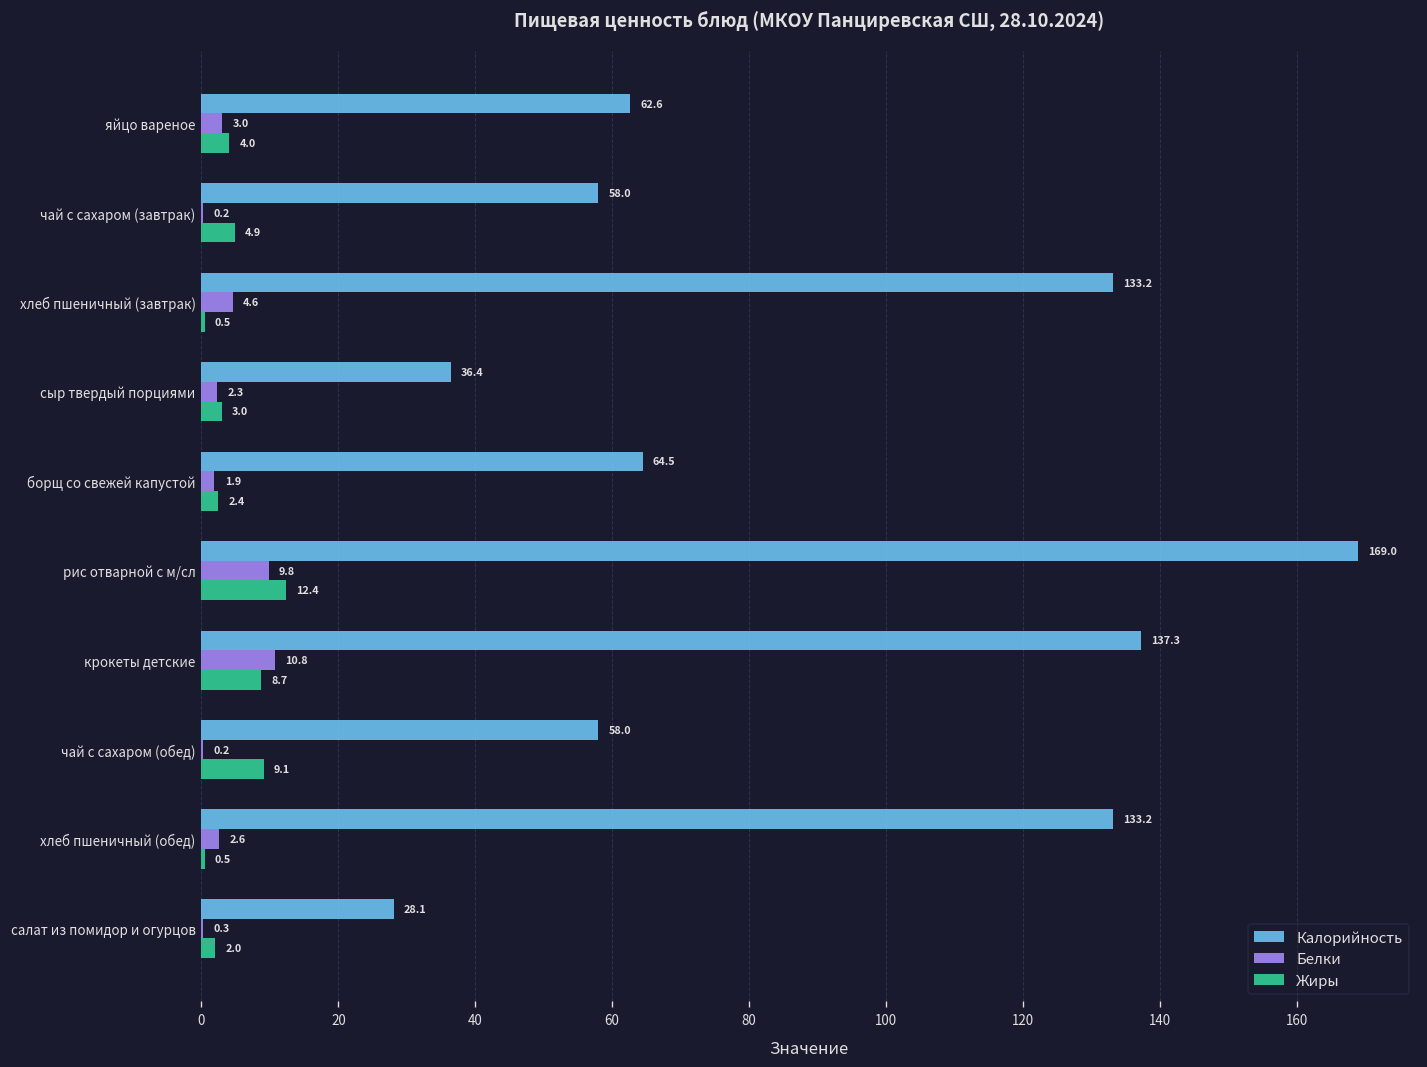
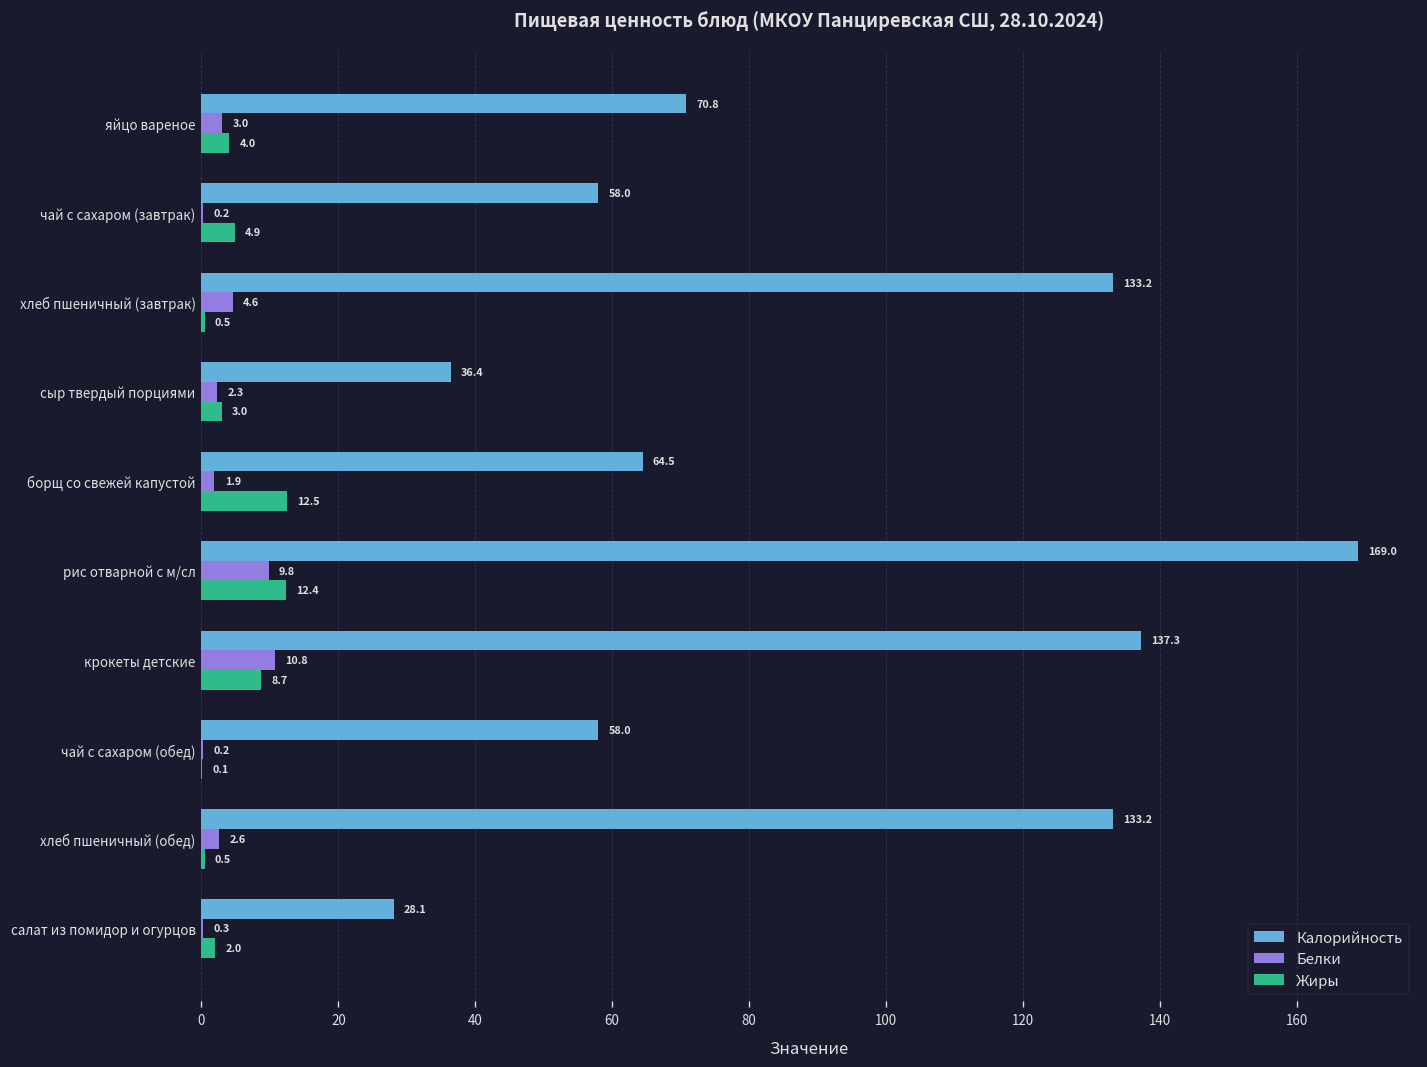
Калорийность, яйцо вареное: 62.6 -> 70.8
Жиры, борщ со свежей капустой: 2.4 -> 12.5
Жиры, чай с сахаром (обед): 9.1 -> 0.1
